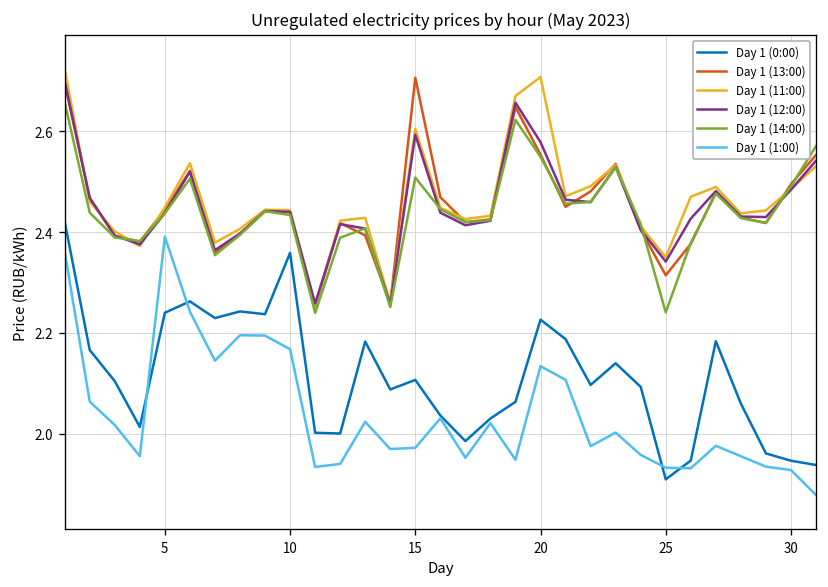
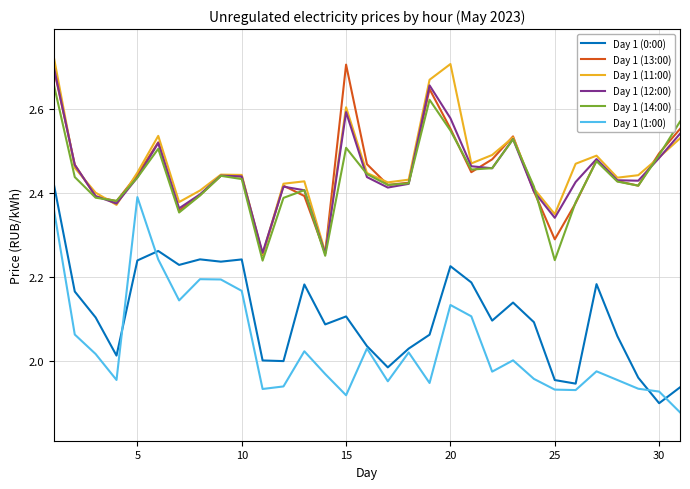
Day 1 (0:00), 10: 2.36 -> 2.24
Day 1 (1:00), 15: 1.97 -> 1.92
Day 1 (0:00), 25: 1.91 -> 1.96
Day 1 (13:00), 25: 2.31 -> 2.29
Day 1 (0:00), 30: 1.95 -> 1.90
